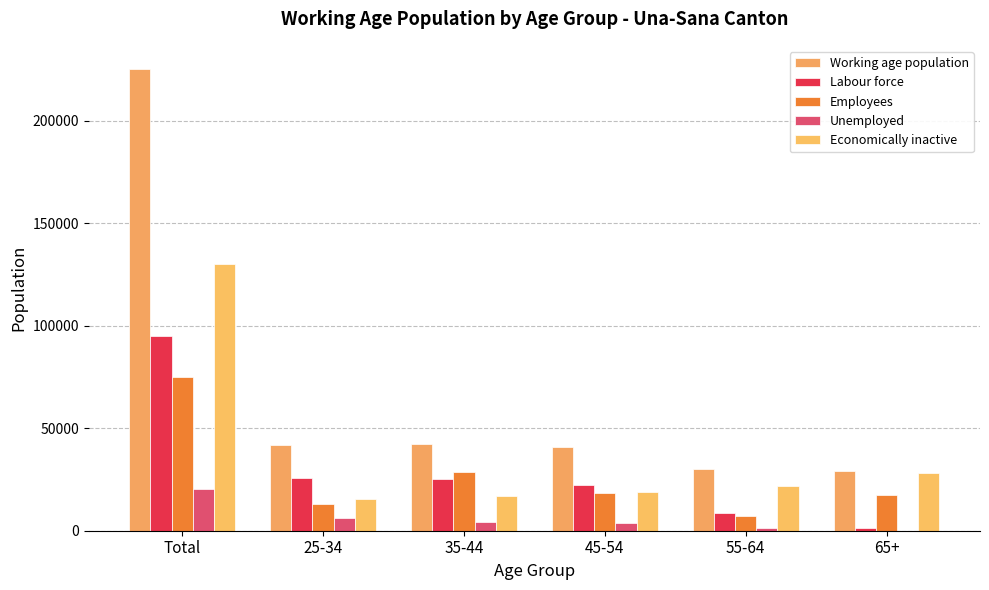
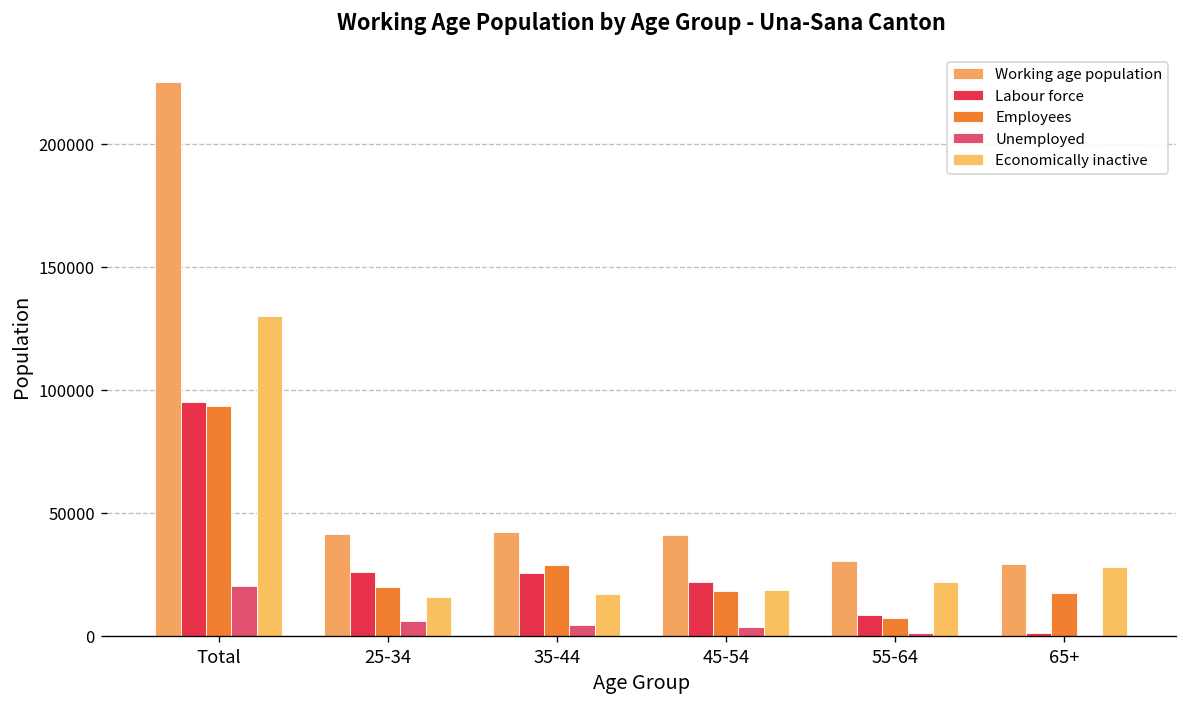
Employees, Total: 75000 -> 94000
Employees, 25-34: 13000 -> 20000
